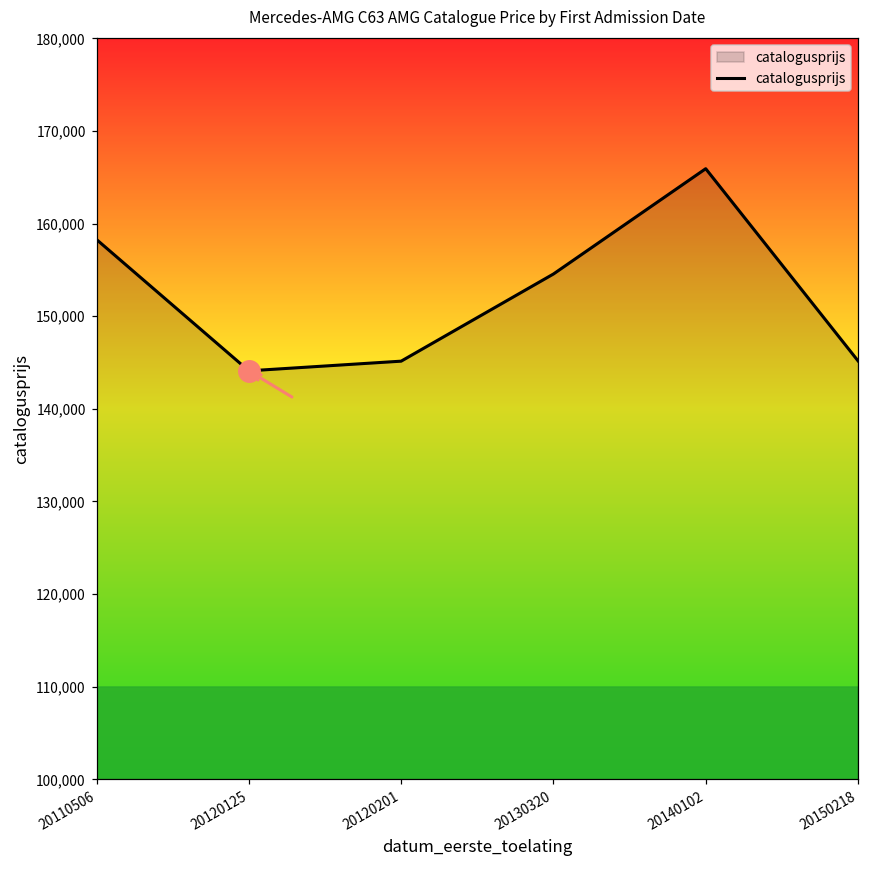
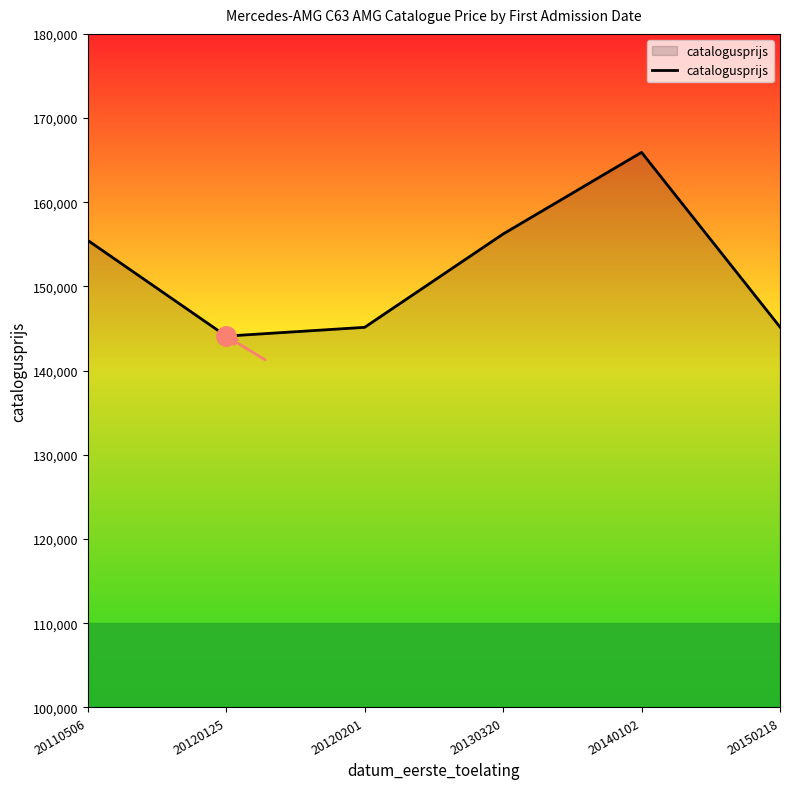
catalogusprijs, 20110506: 158,000 -> 155,000
catalogusprijs, 20130320: 155,000 -> 156,000
